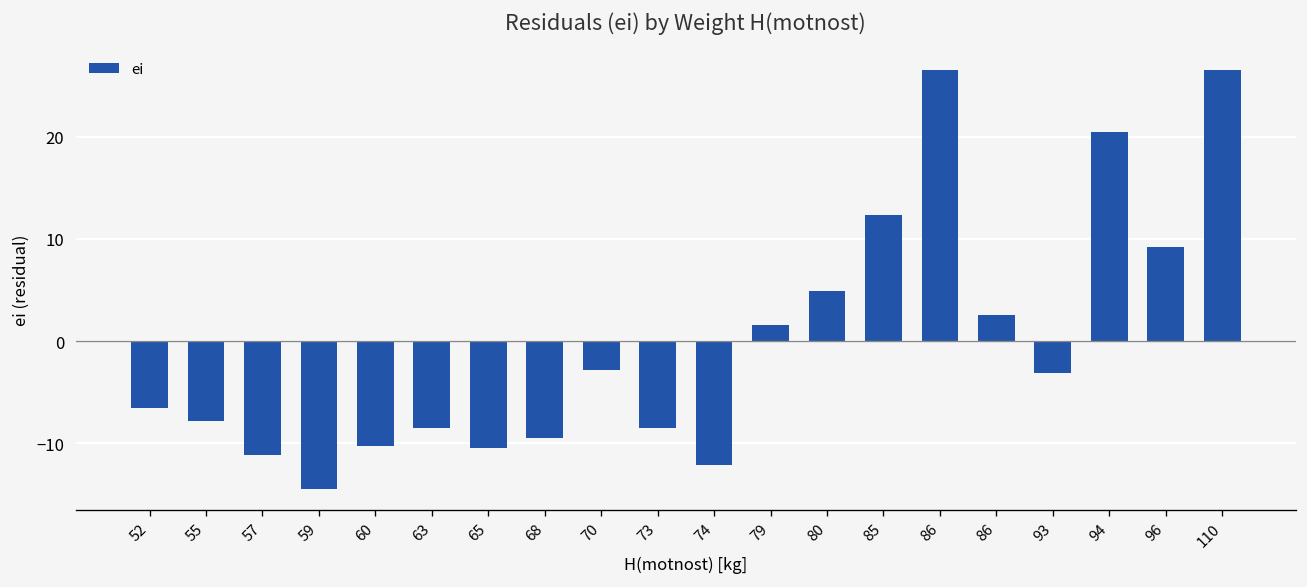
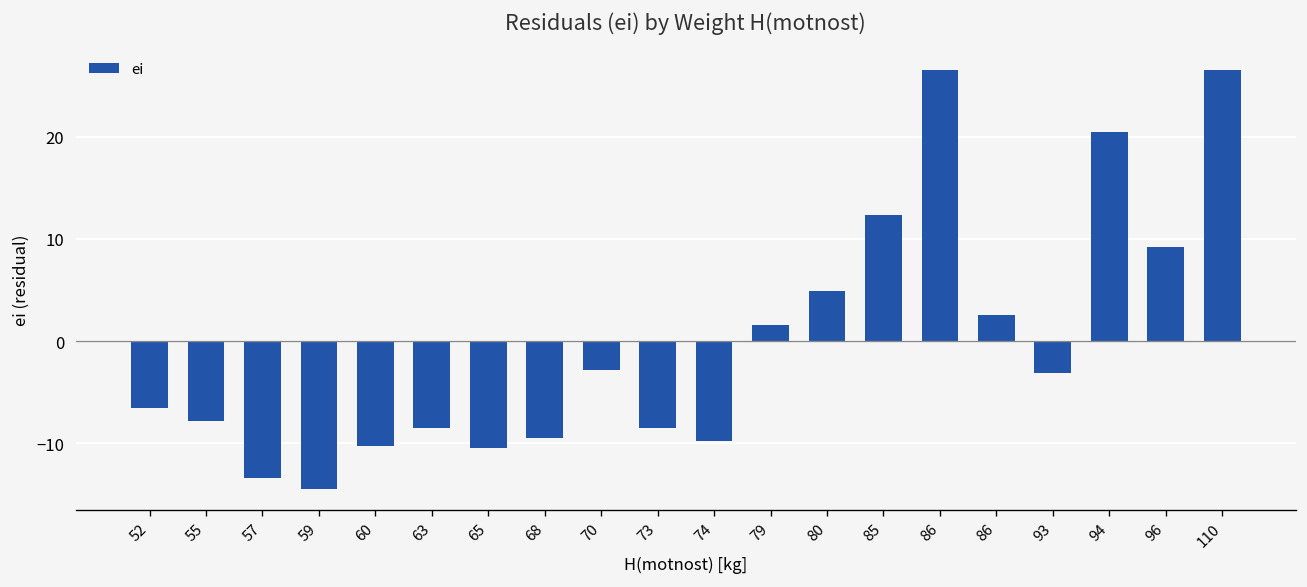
57: -11 -> -13
74: -12 -> -10
